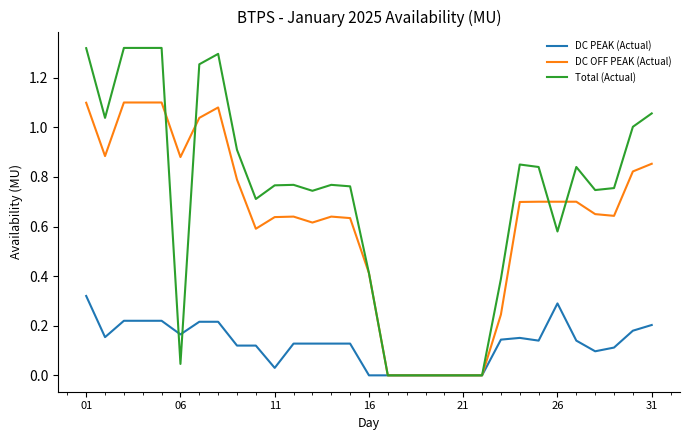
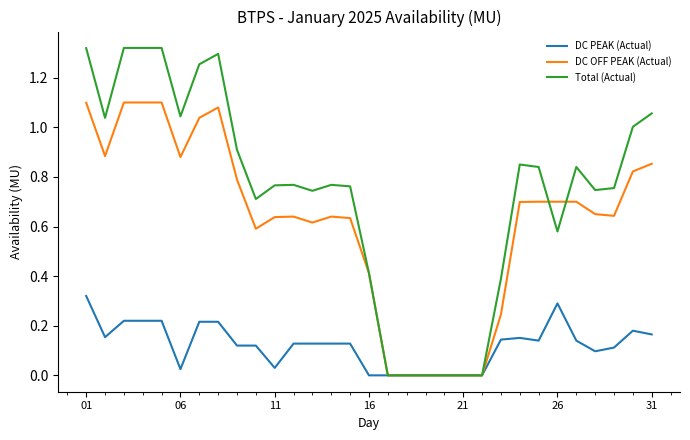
DC PEAK (Actual), 06: 0.17 -> 0.03
Total (Actual), 06: 0.05 -> 1.04
DC PEAK (Actual), 31: 0.20 -> 0.17
